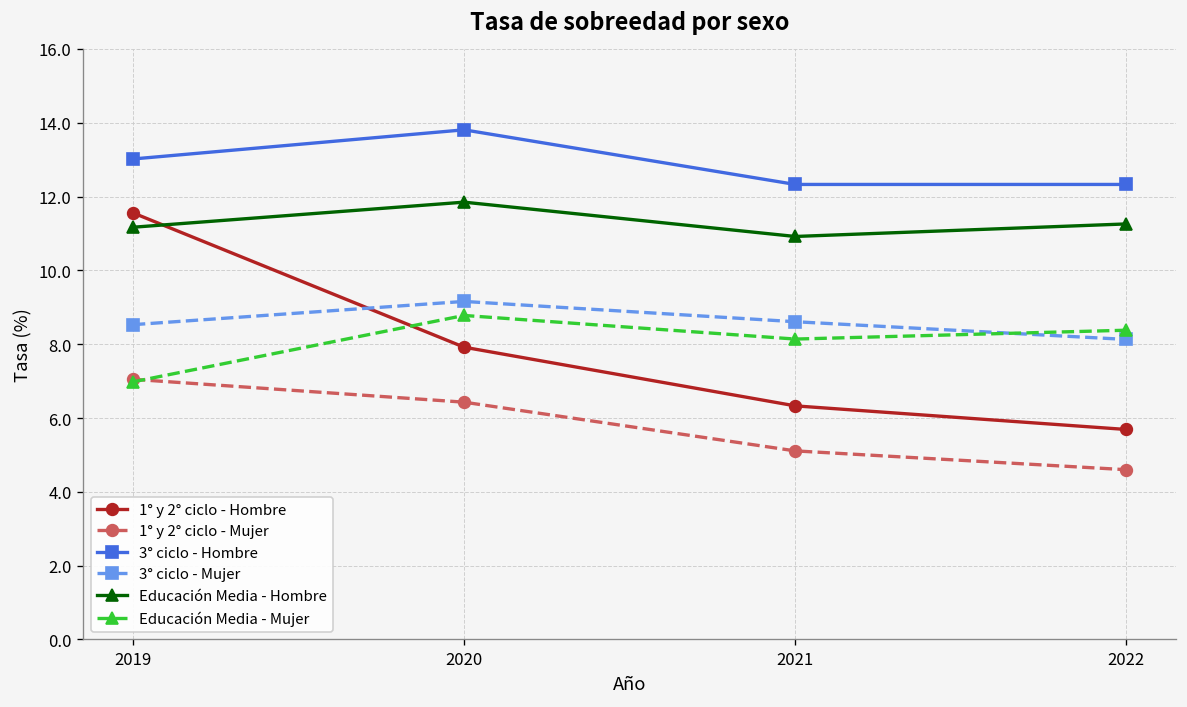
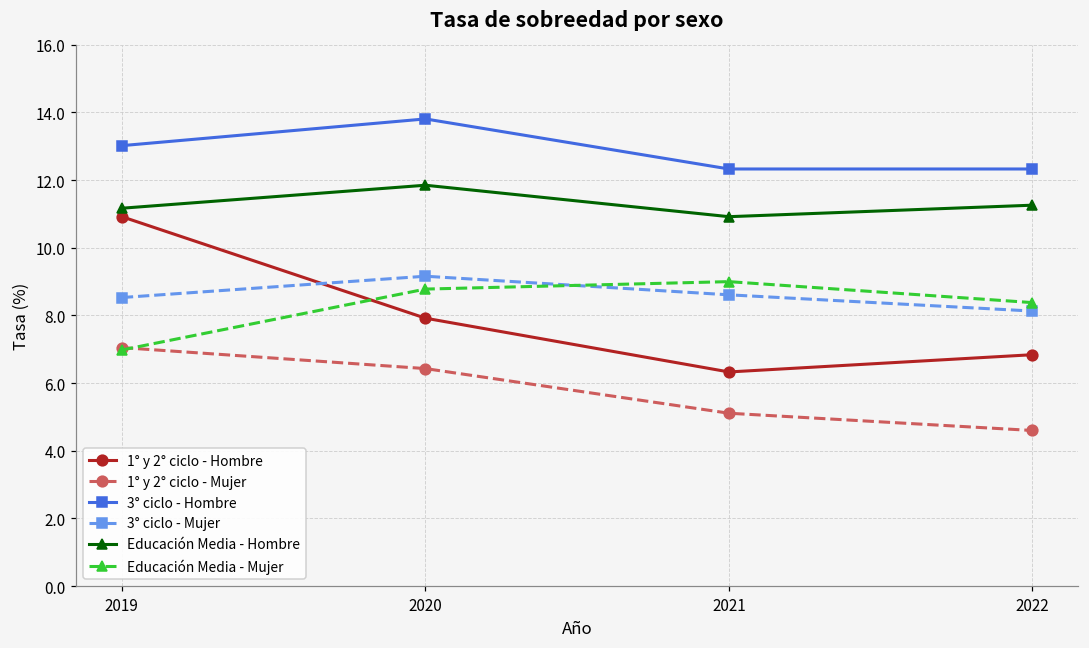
1° y 2° ciclo - Hombre, 2019: 11.6 -> 10.9
Educación Media - Mujer, 2021: 8.1 -> 9.0
1° y 2° ciclo - Hombre, 2022: 5.7 -> 6.8
